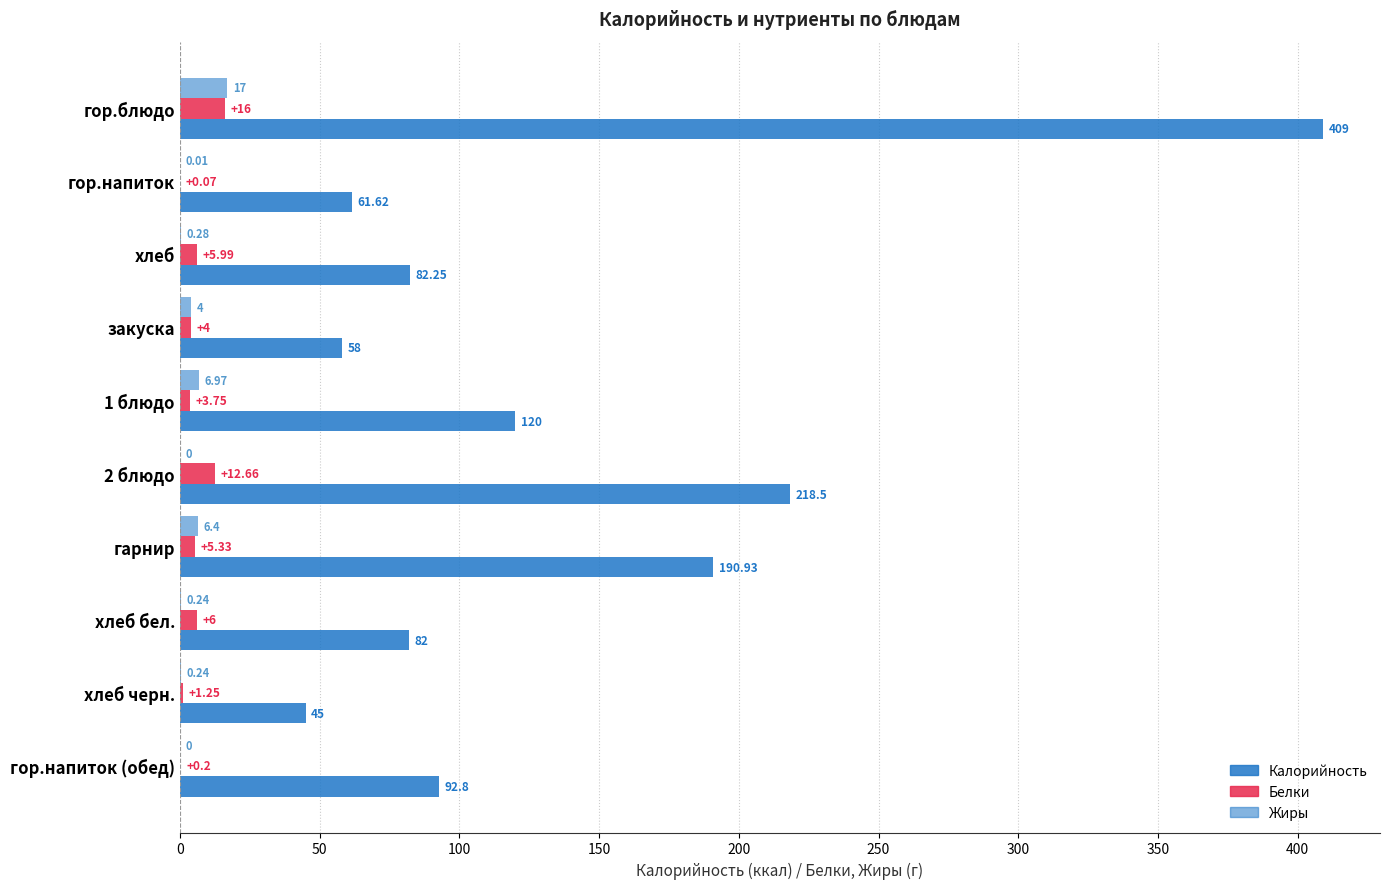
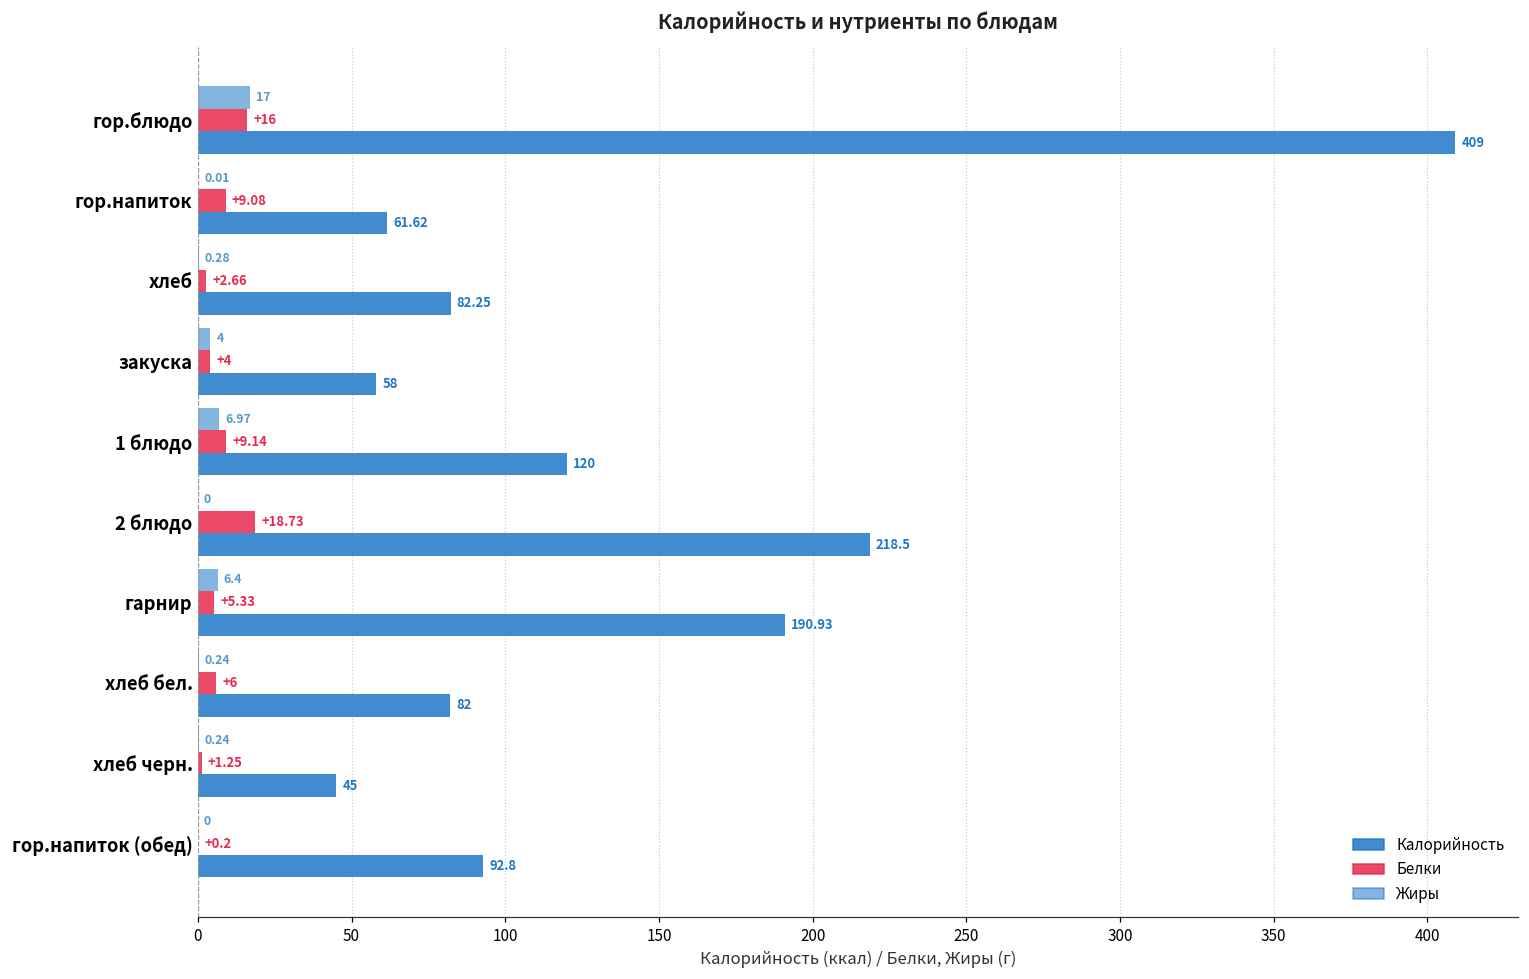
Белки, гор.напиток: +0.07 -> +9.08
Белки, хлеб: +5.99 -> +2.66
Белки, 1 блюдо: +3.75 -> +9.14
Белки, 2 блюдо: +12.66 -> +18.73
